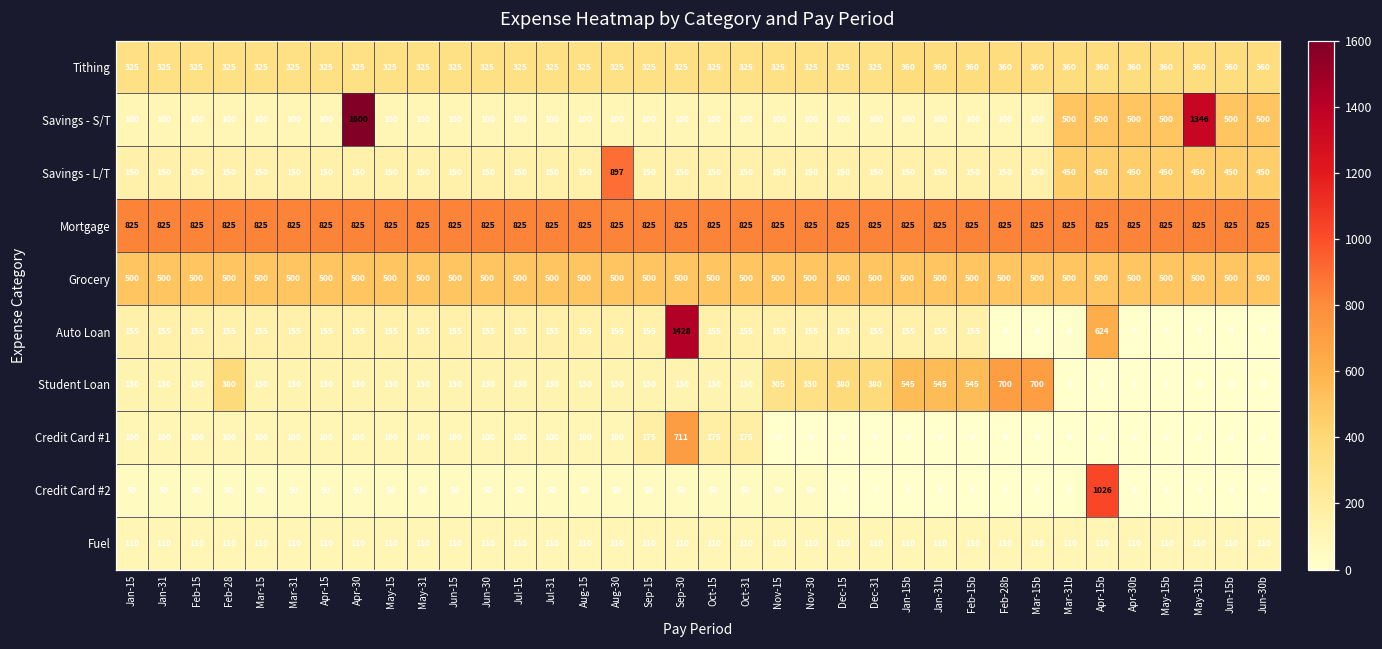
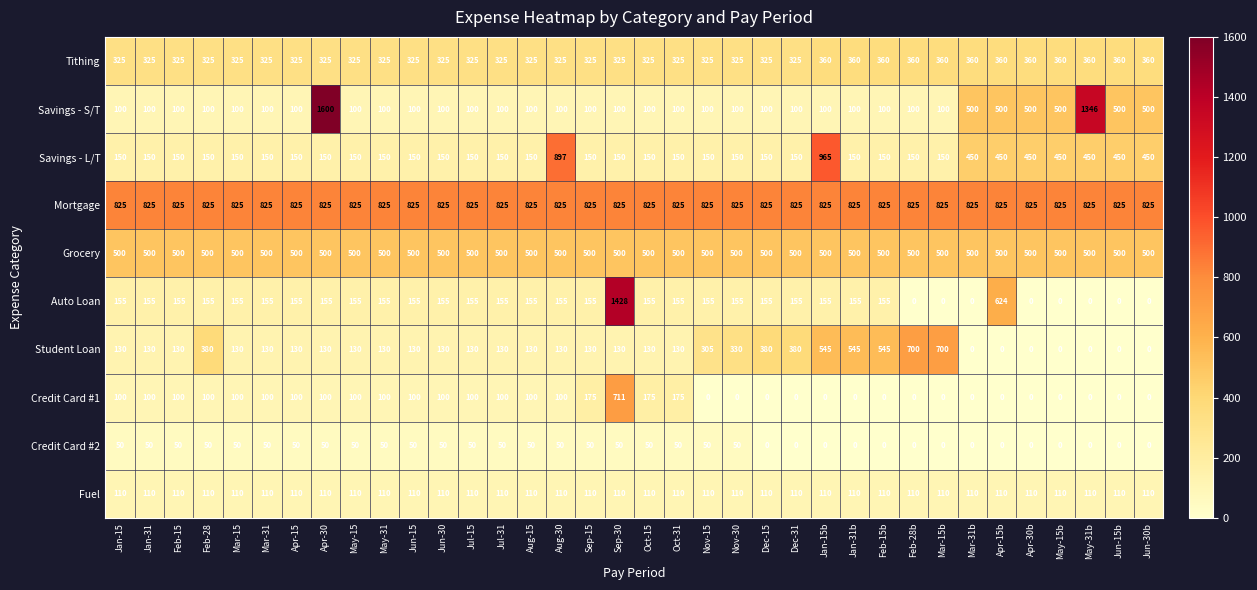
Savings - L/T, Jan-15b: 150 -> 965
Credit Card #2, Apr-15b: 1026 -> 0
